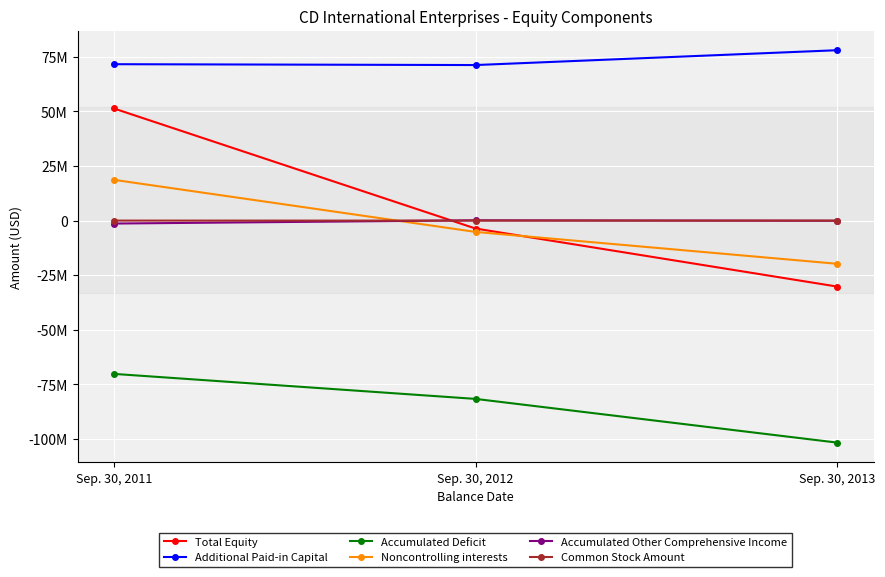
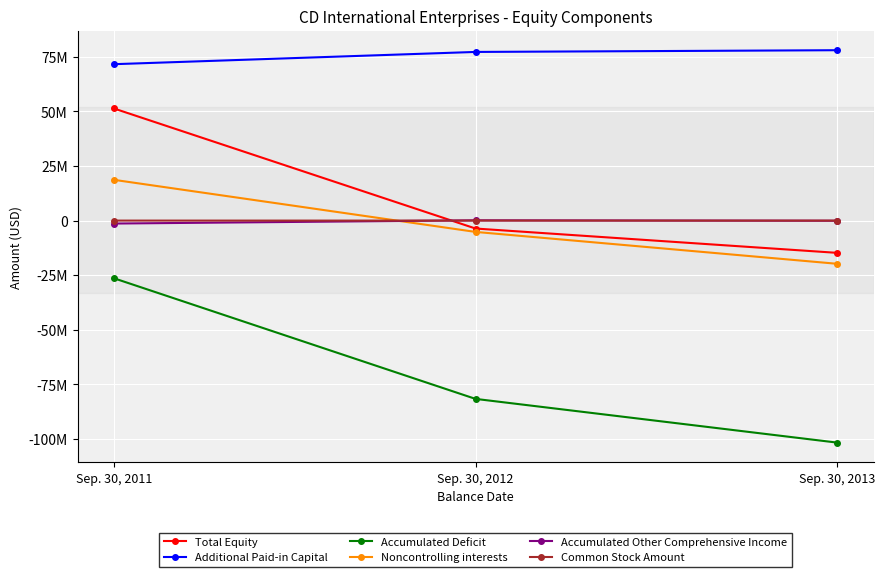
Accumulated Deficit, Sep. 30, 2011: -70000000 -> -26000000
Additional Paid-in Capital, Sep. 30, 2012: 71000000 -> 77000000
Total Equity, Sep. 30, 2013: -30000000 -> -15000000
